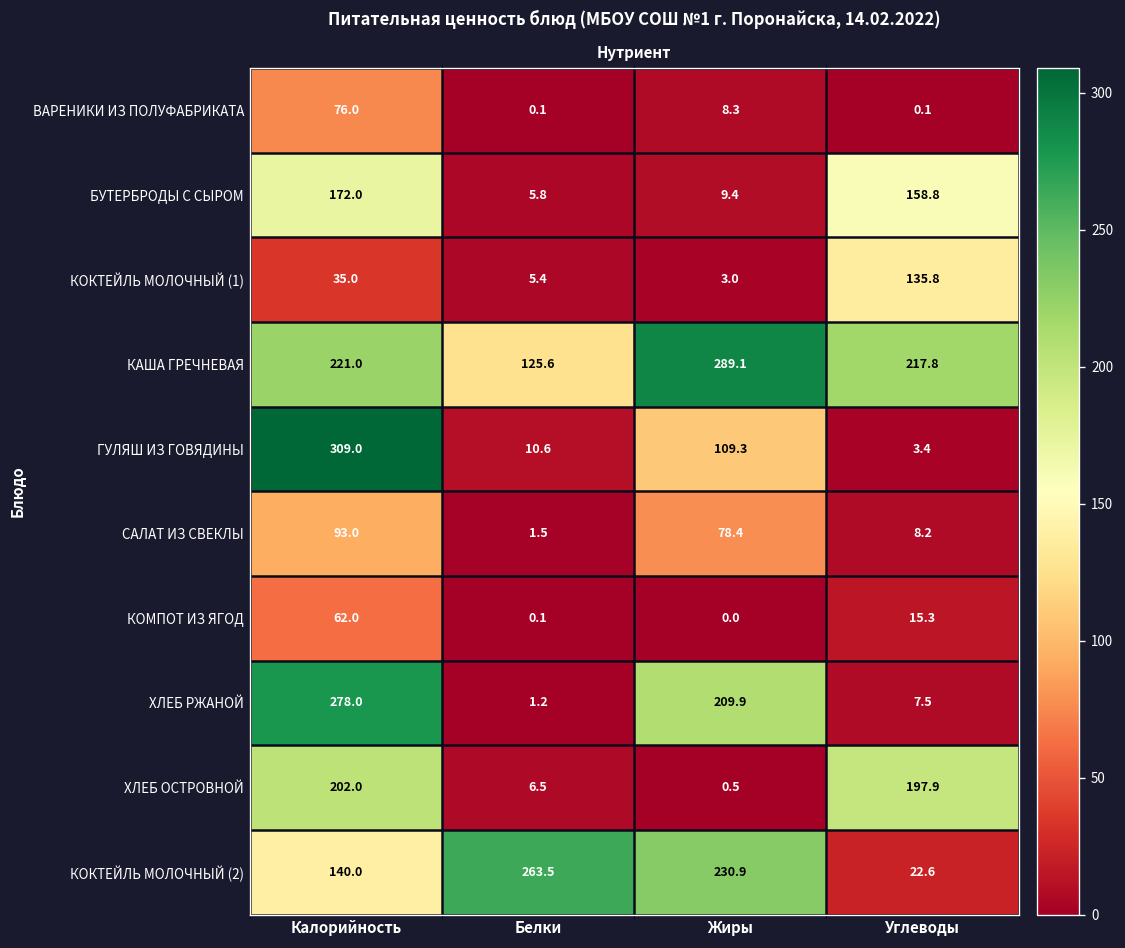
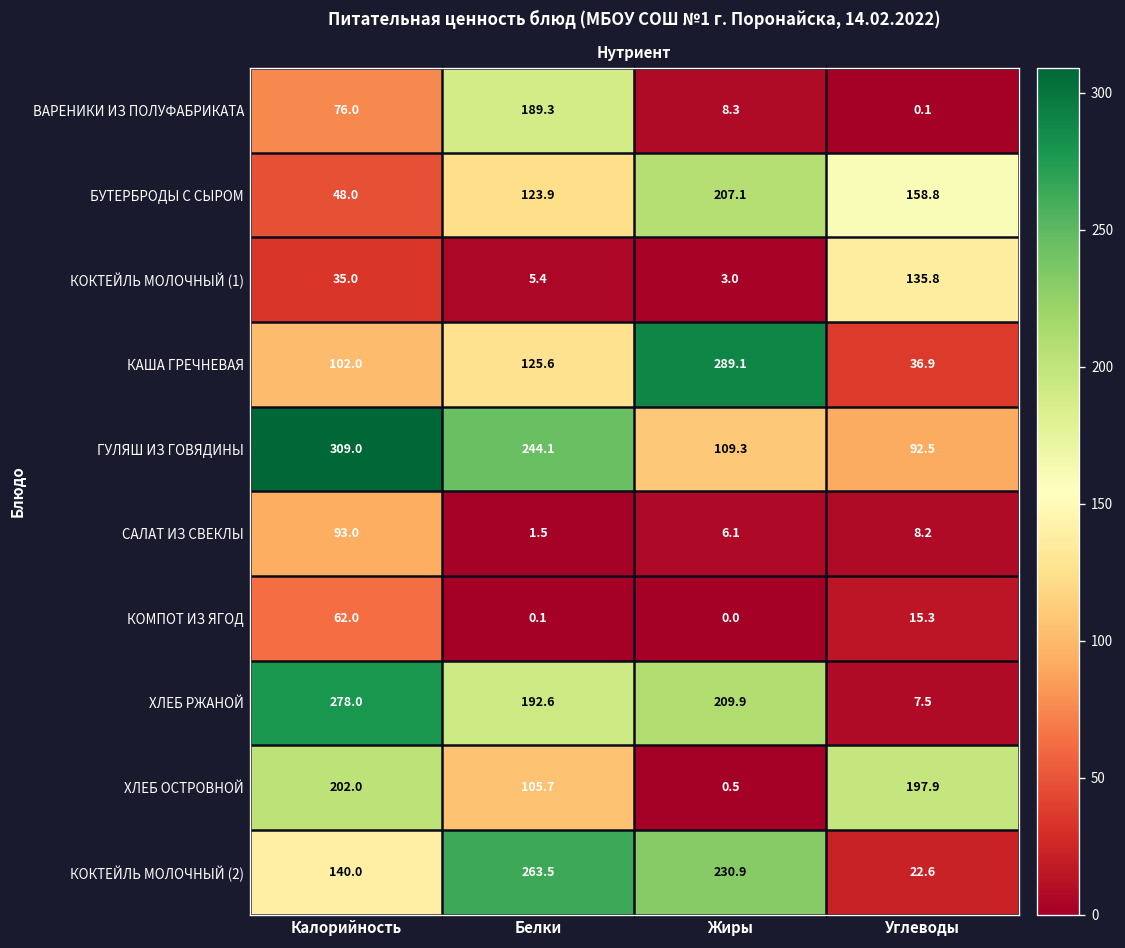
ВАРЕНИКИ ИЗ ПОЛУФАБРИКАТА, Белки: 0.1 -> 189.3
БУТЕРБРОДЫ С СЫРОМ, Калорийность: 172.0 -> 48.0
БУТЕРБРОДЫ С СЫРОМ, Белки: 5.8 -> 123.9
БУТЕРБРОДЫ С СЫРОМ, Жиры: 9.4 -> 207.1
КАША ГРЕЧНЕВАЯ, Калорийность: 221.0 -> 102.0
КАША ГРЕЧНЕВАЯ, Углеводы: 217.8 -> 36.9
ГУЛЯШ ИЗ ГОВЯДИНЫ, Белки: 10.6 -> 244.1
ГУЛЯШ ИЗ ГОВЯДИНЫ, Углеводы: 3.4 -> 92.5
САЛАТ ИЗ СВЕКЛЫ, Жиры: 78.4 -> 6.1
ХЛЕБ РЖАНОЙ, Белки: 1.2 -> 192.6
ХЛЕБ ОСТРОВНОЙ, Белки: 6.5 -> 105.7
